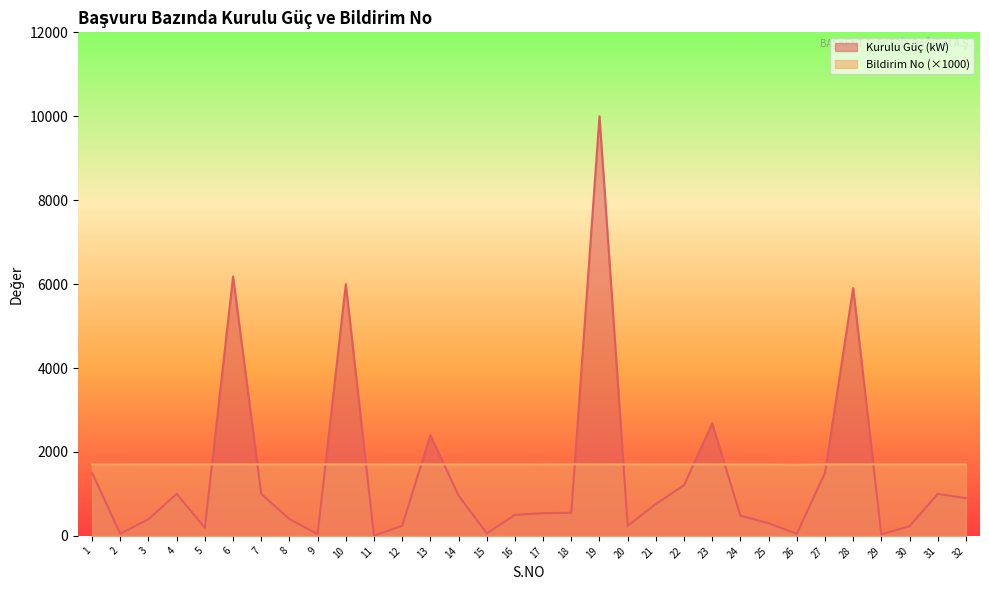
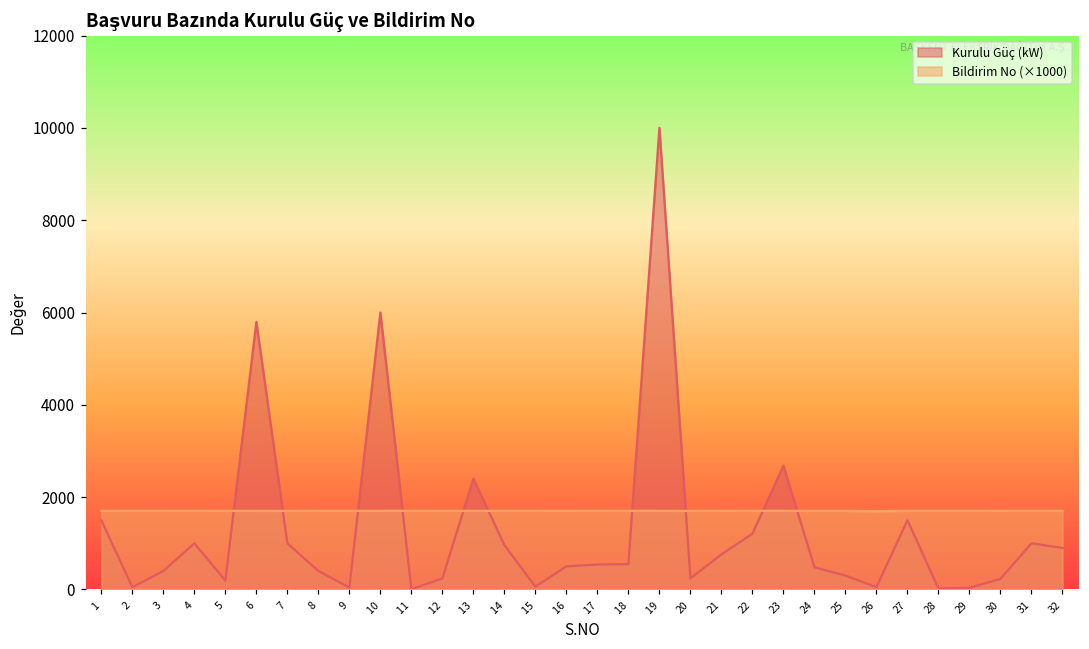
Kurulu Güç (kW), 6: 6200 -> 5800
Kurulu Güç (kW), 28: 5900 -> 0
